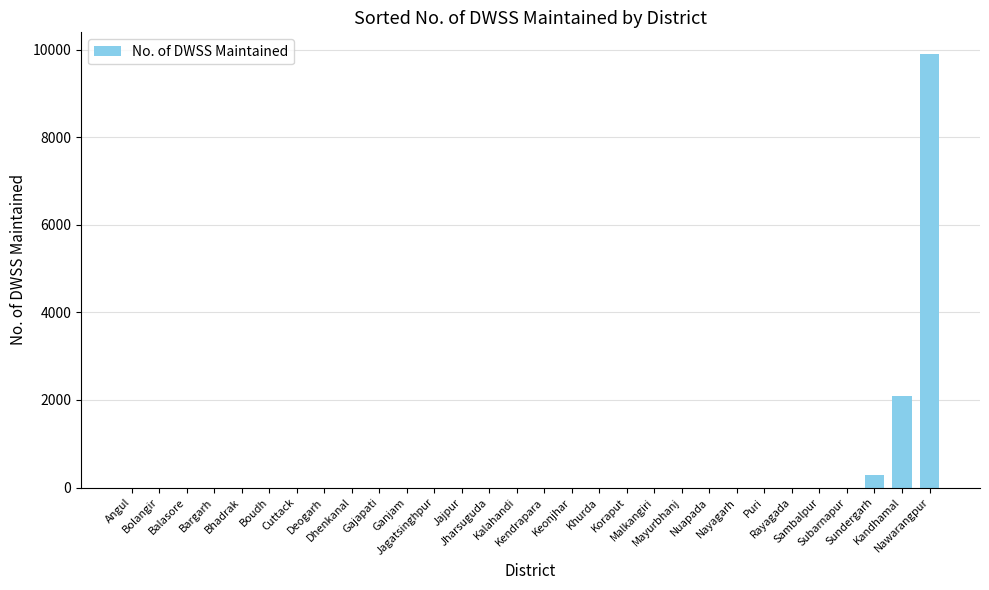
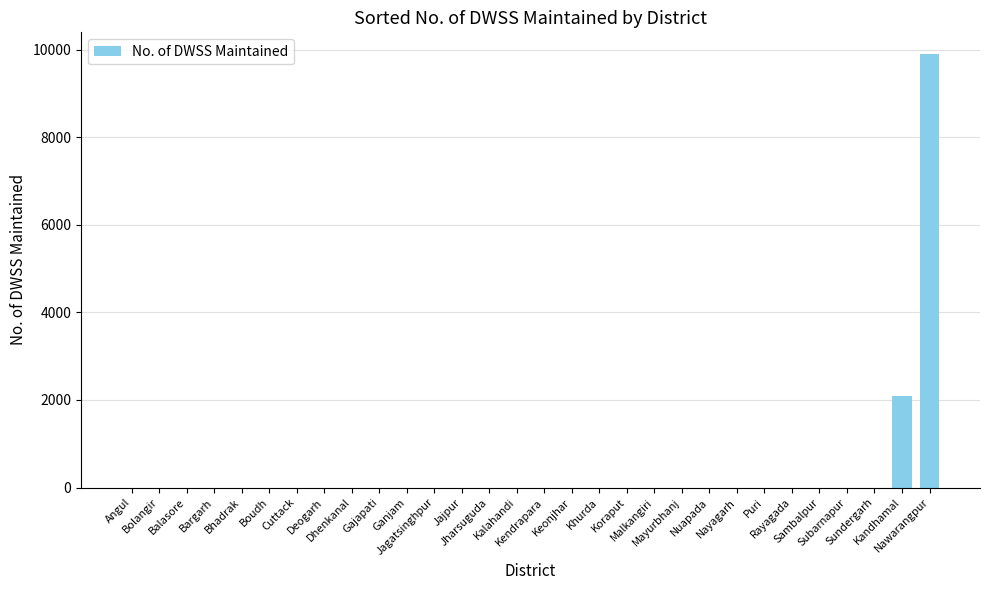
Sundergarh: 300 -> 0
